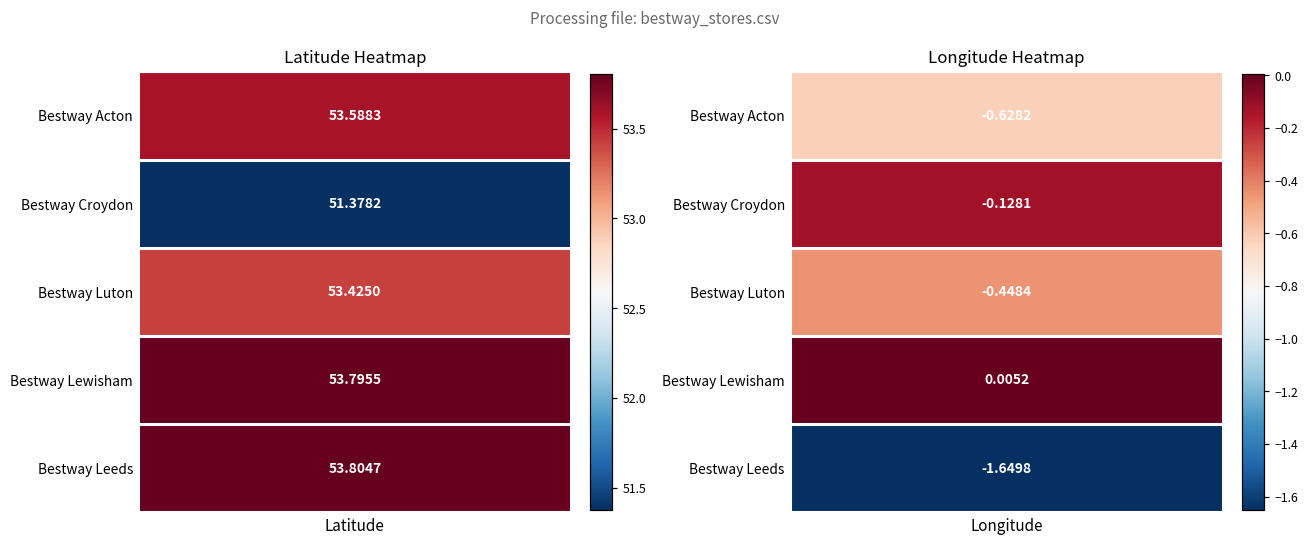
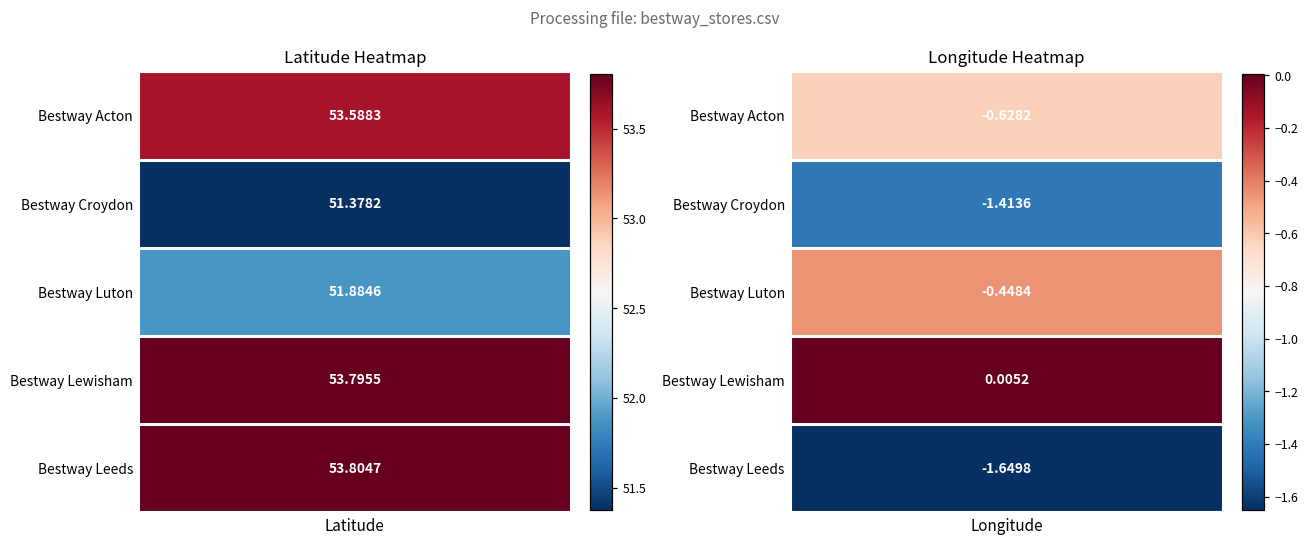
Latitude Heatmap, Bestway Luton, Latitude: 53.4250 -> 51.8846
Longitude Heatmap, Bestway Croydon, Longitude: -0.1281 -> -1.4136
